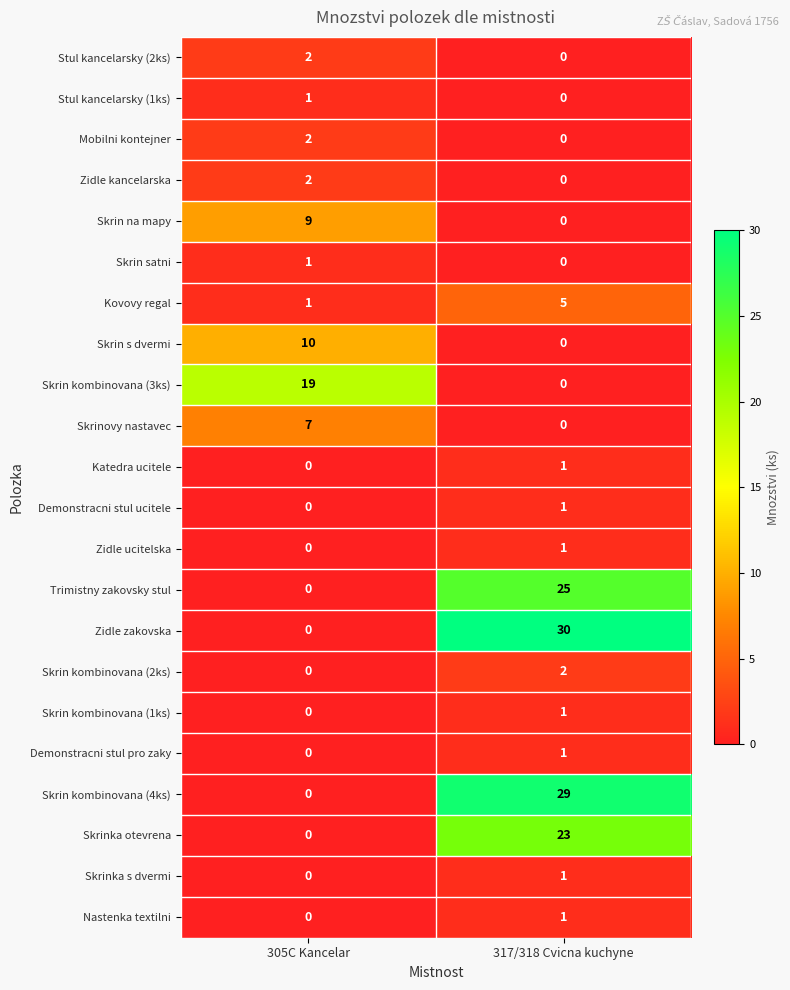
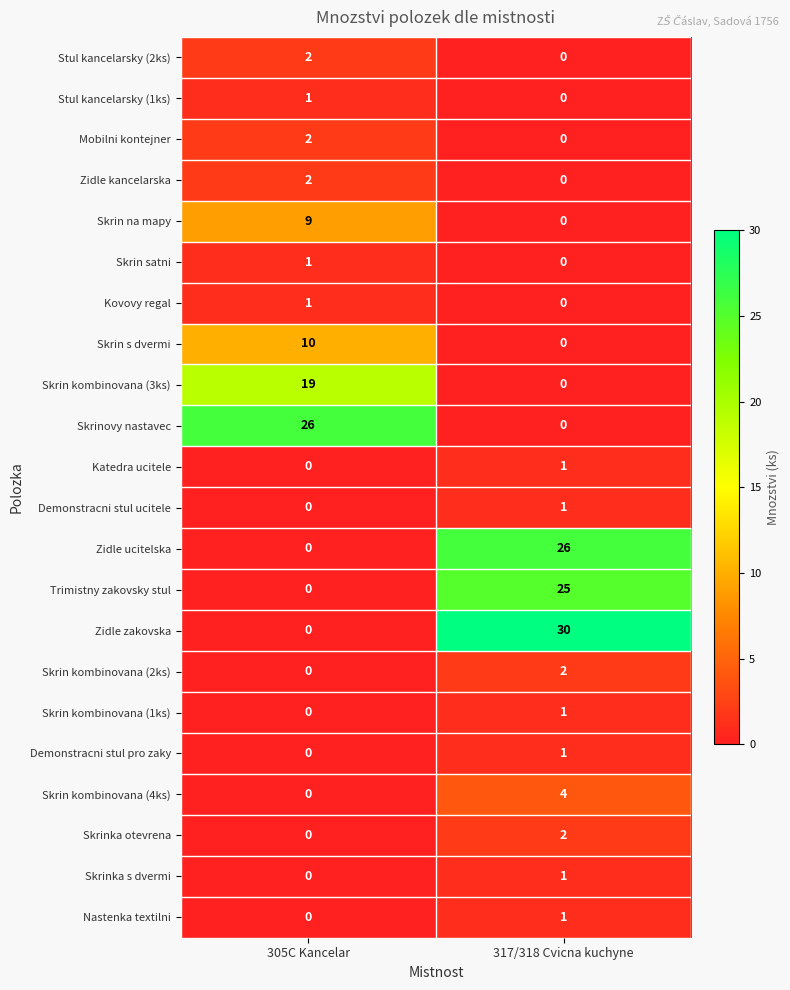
Kovovy regal, 317/318 Cvicna kuchyne: 5 -> 0
Skrinovy nastavec, 305C Kancelar: 7 -> 26
Zidle ucitelska, 317/318 Cvicna kuchyne: 1 -> 26
Skrin kombinovana (4ks), 317/318 Cvicna kuchyne: 29 -> 4
Skrinka otevrena, 317/318 Cvicna kuchyne: 23 -> 2
